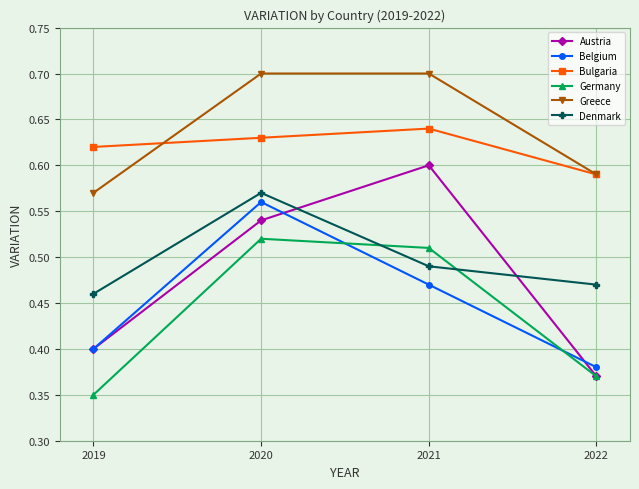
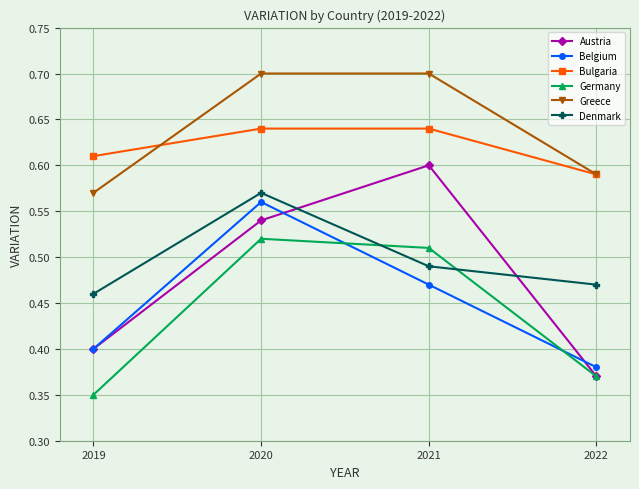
Bulgaria, 2019: 0.62 -> 0.61
Bulgaria, 2020: 0.63 -> 0.64
